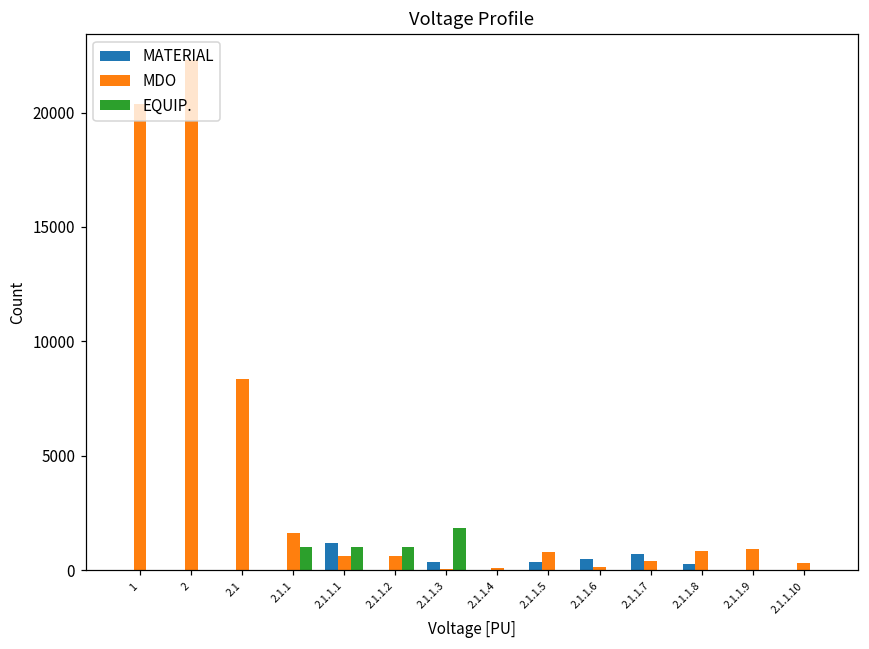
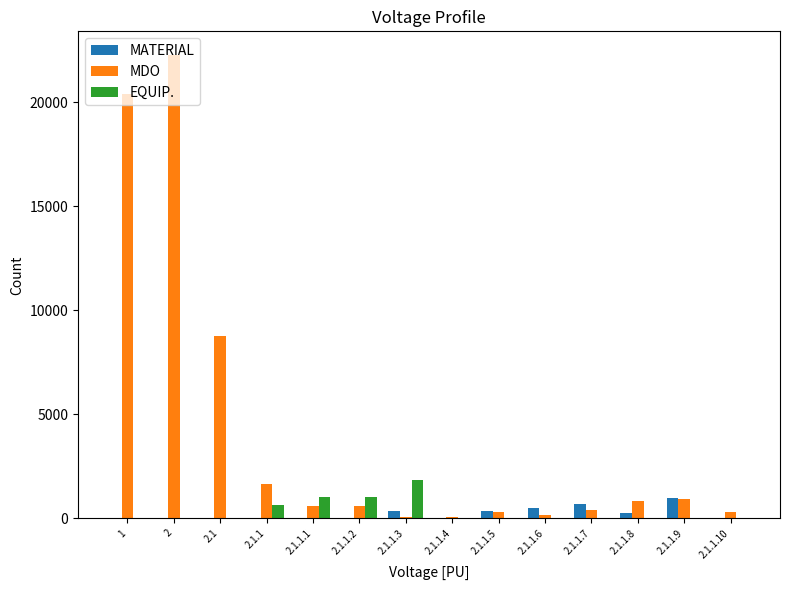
MDO, 2.1: 8300 -> 8700
EQUIP., 2.1.1: 1000 -> 600
MATERIAL, 2.1.1.1: 1200 -> 0
MDO, 2.1.1.5: 800 -> 300
MATERIAL, 2.1.1.9: 0 -> 1000
